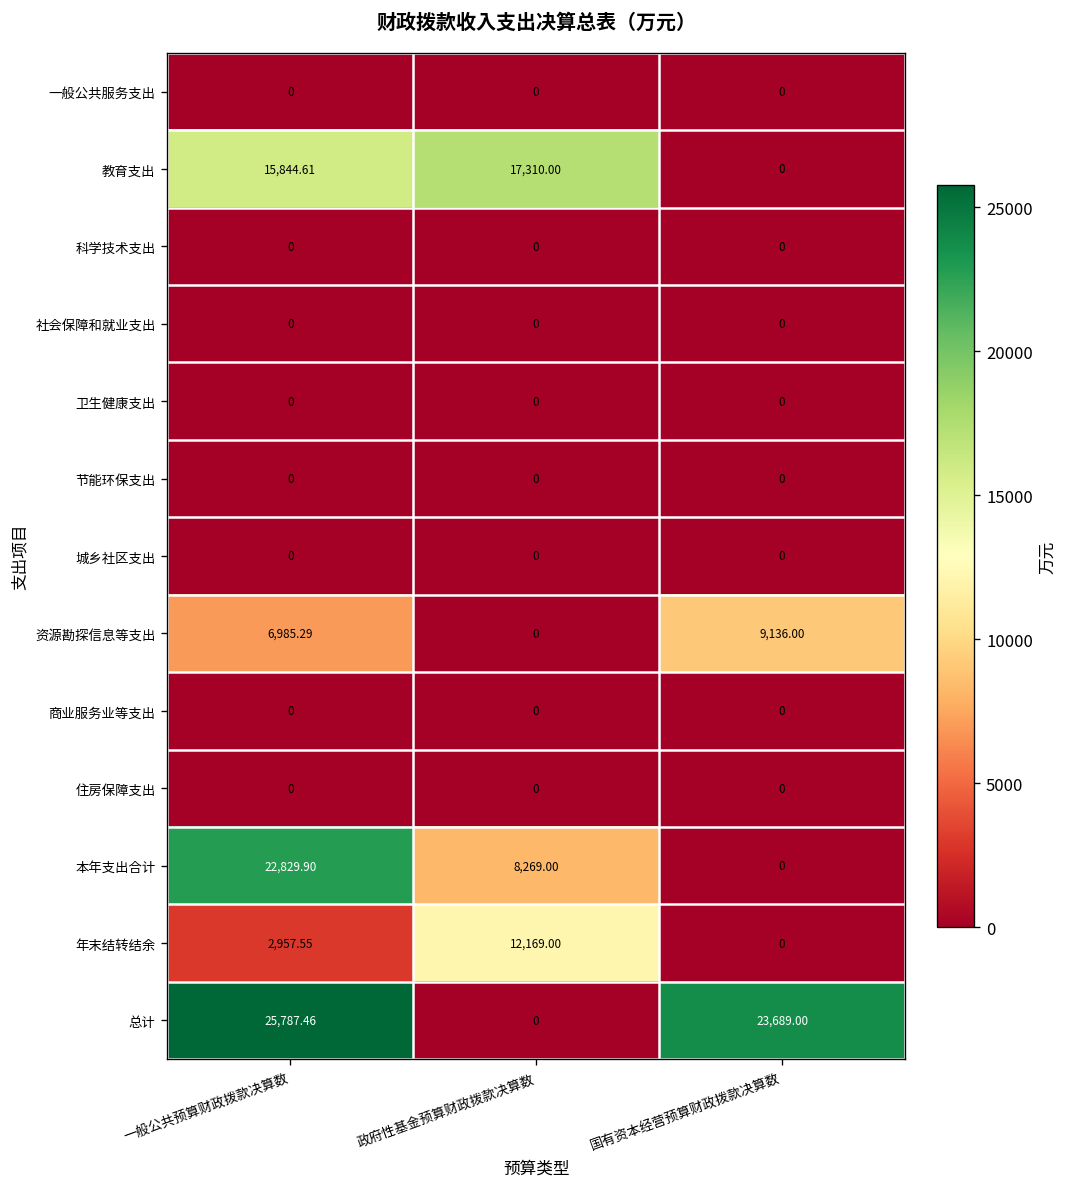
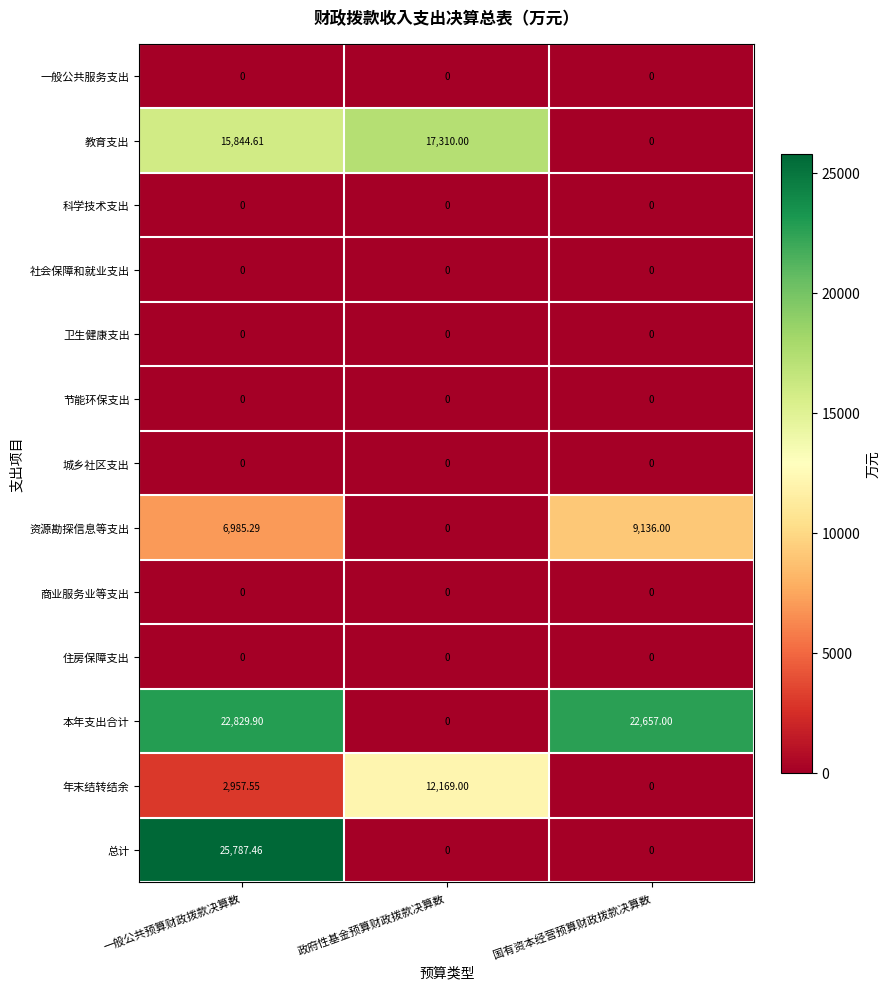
本年支出合计, 政府性基金预算财政拨款决算数: 8,269.00 -> 0
本年支出合计, 国有资本经营预算财政拨款决算数: 0 -> 22,657.00
总计, 国有资本经营预算财政拨款决算数: 23,689.00 -> 0
